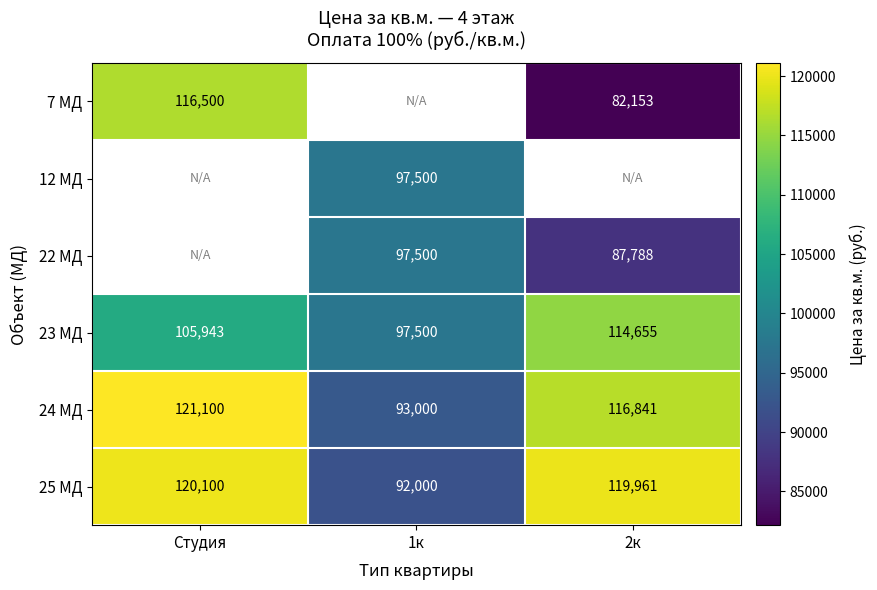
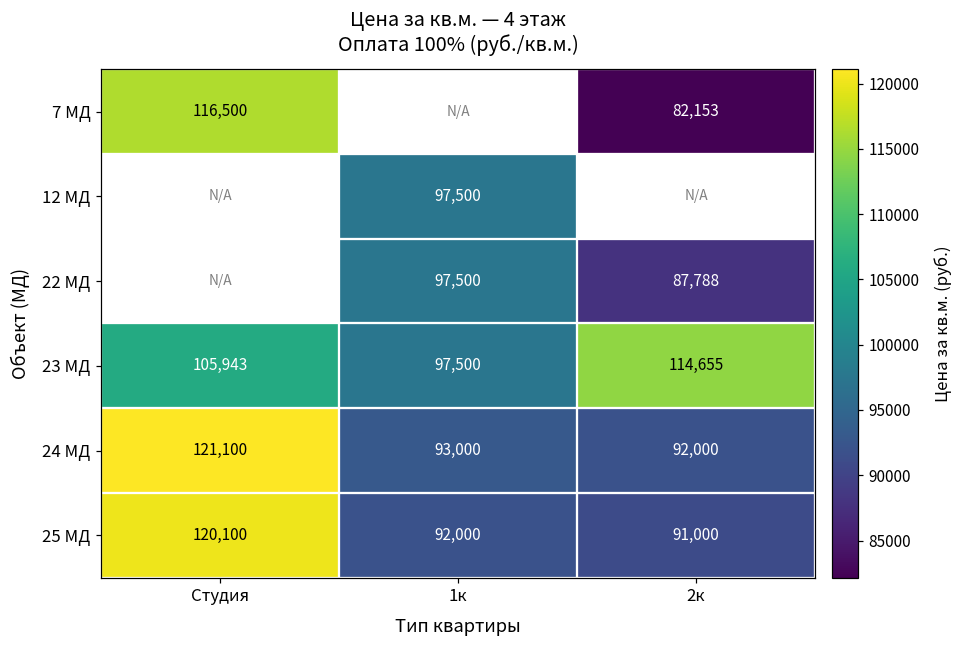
24 МД, 2к: 116,841 -> 92,000
25 МД, 2к: 119,961 -> 91,000
